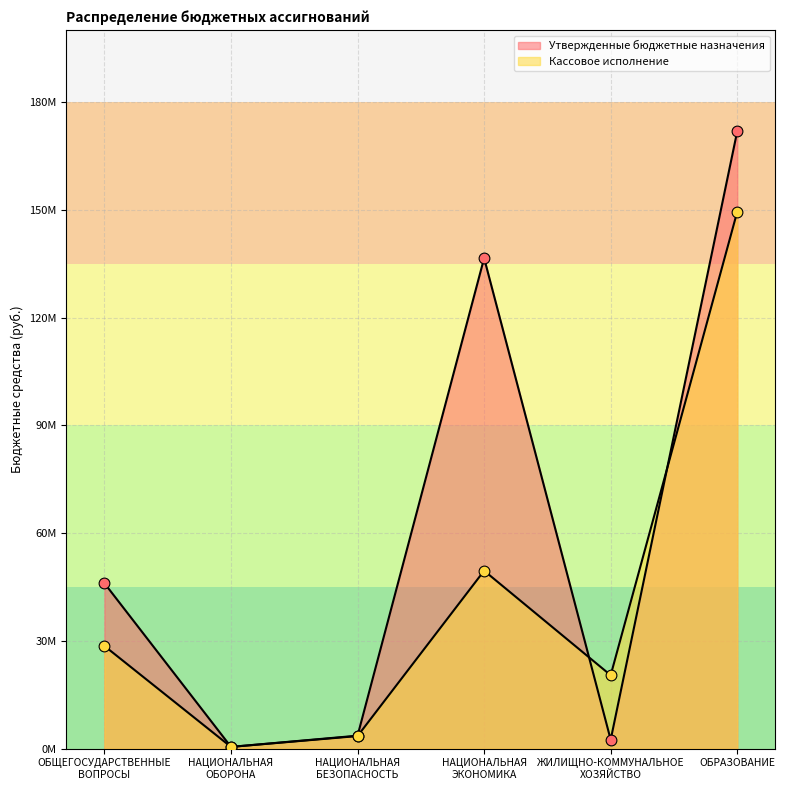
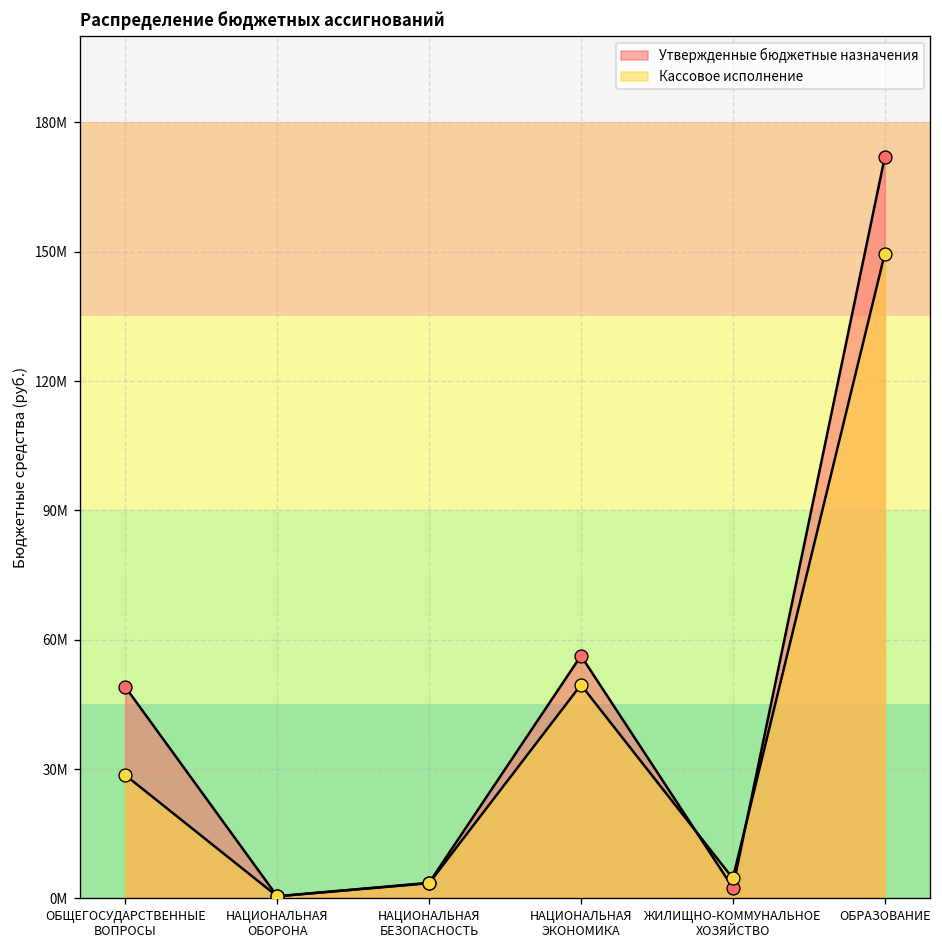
Утвержденные бюджетные назначения, ОБЩЕГОСУДАРСТВЕННЫЕ ВОПРОСЫ: 46000000 -> 49000000
Утвержденные бюджетные назначения, НАЦИОНАЛЬНАЯ ЭКОНОМИКА: 137000000 -> 56000000
Кассовое исполнение, ЖИЛИЩНО-КОММУНАЛЬНОЕ ХОЗЯЙСТВО: 20000000 -> 5000000
